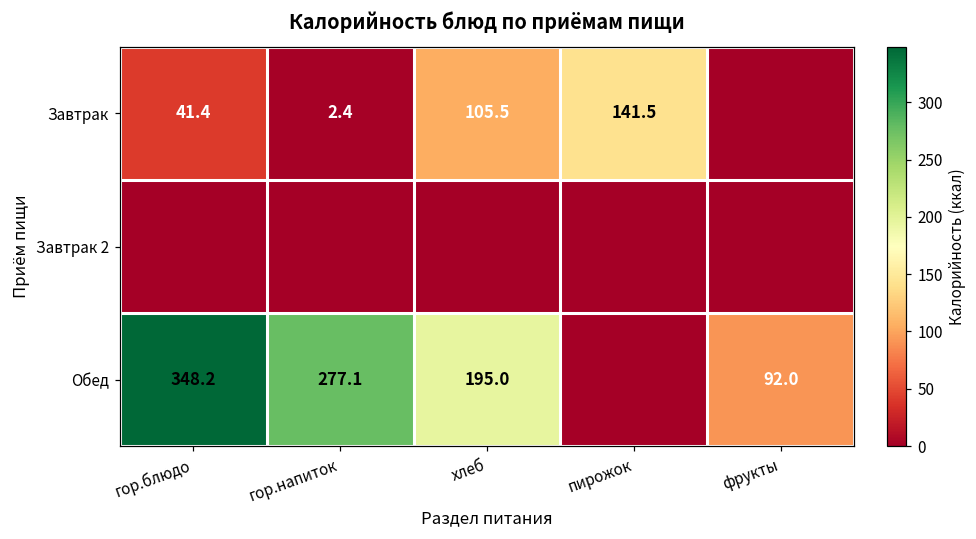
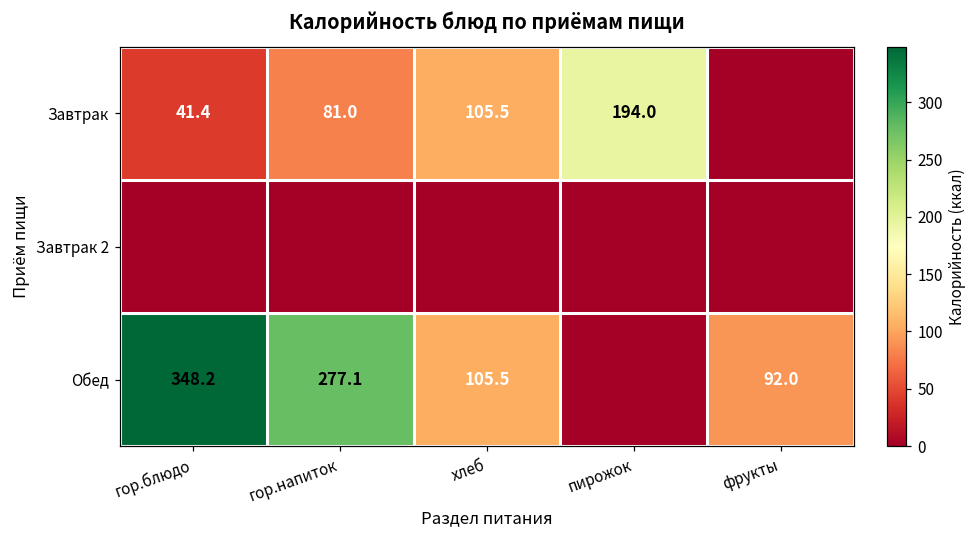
Завтрак, гор.напиток: 2.4 -> 81.0
Завтрак, пирожок: 141.5 -> 194.0
Обед, хлеб: 195.0 -> 105.5
